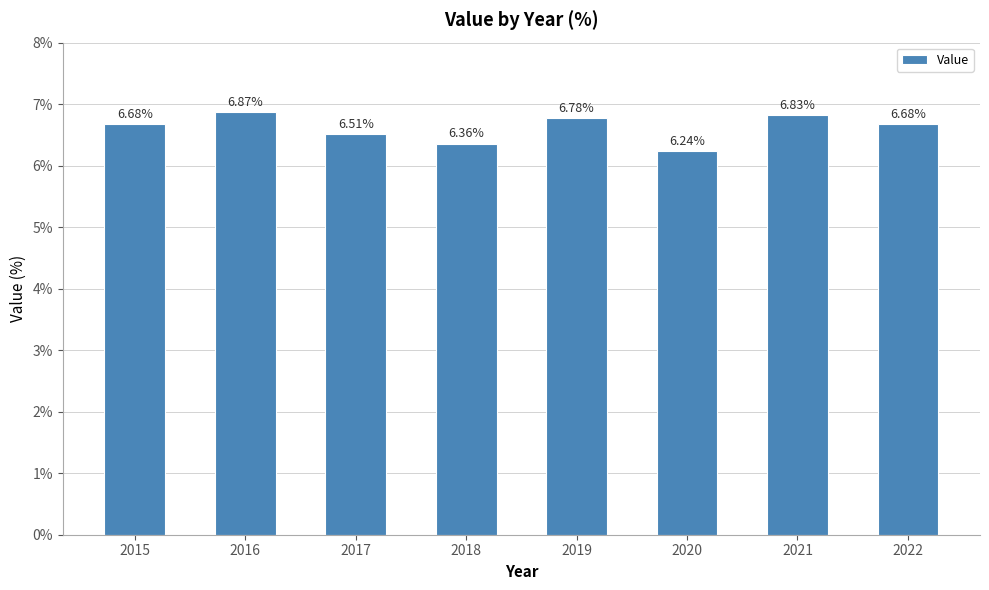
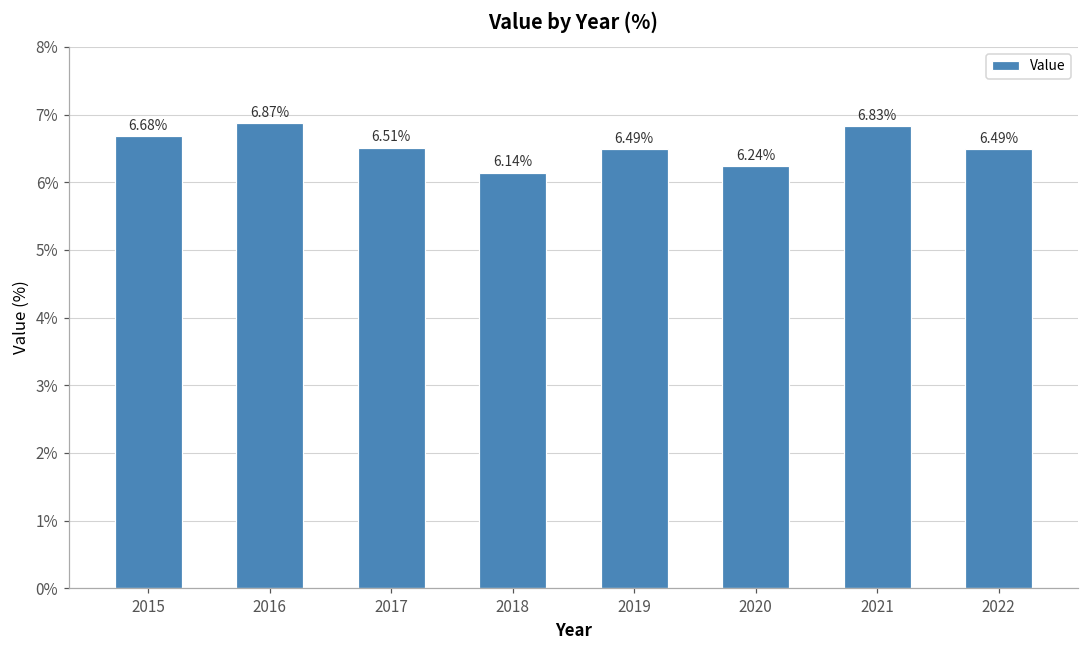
2018: 6.36% -> 6.14%
2019: 6.78% -> 6.49%
2022: 6.68% -> 6.49%
